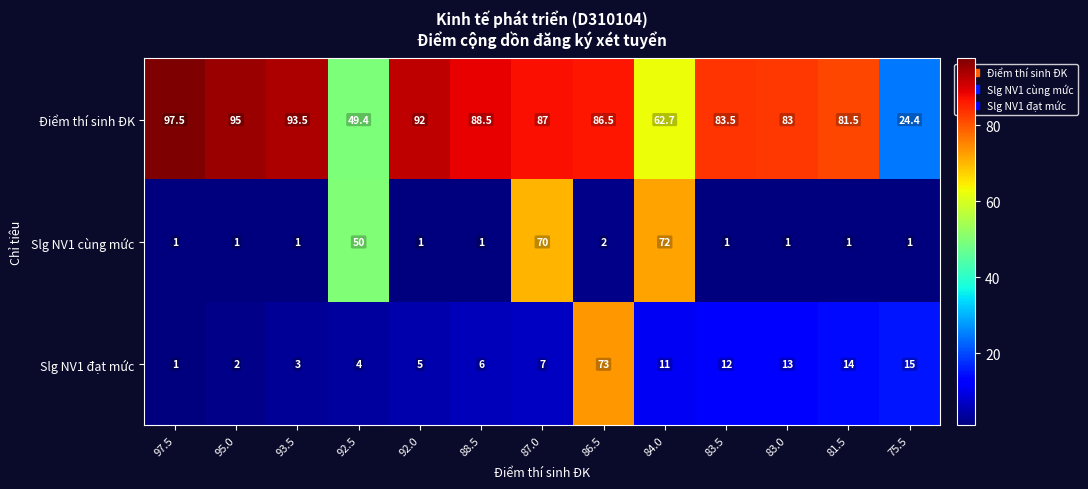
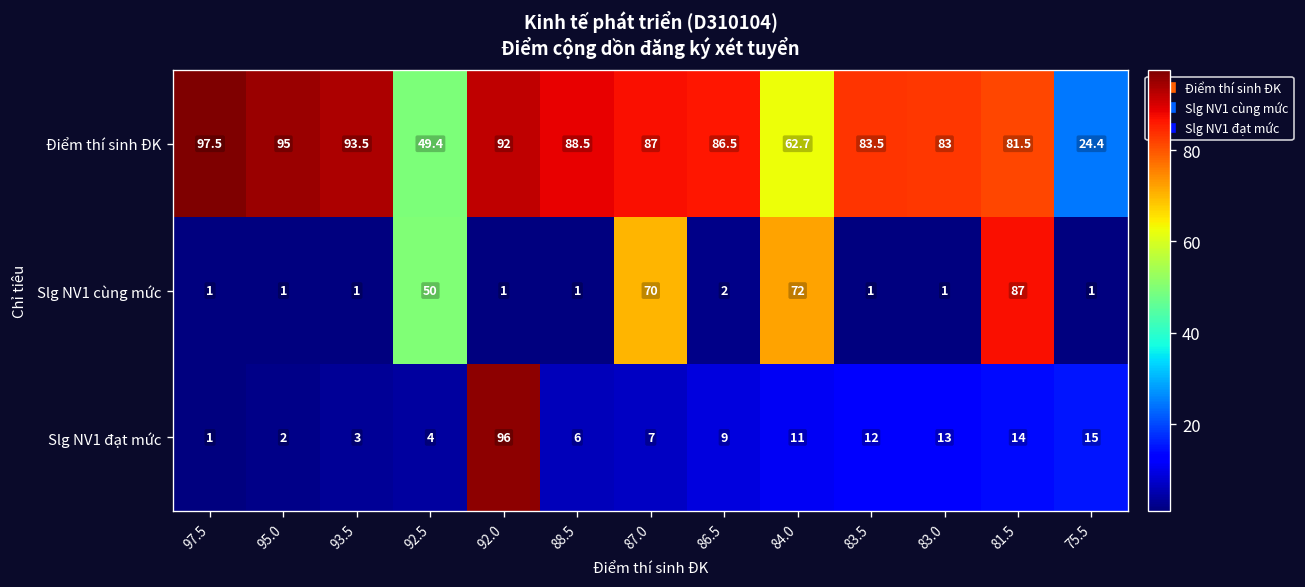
Slg NV1 cùng mức, 81.5: 1 -> 87
Slg NV1 đạt mức, 92.0: 5 -> 96
Slg NV1 đạt mức, 86.5: 73 -> 9
